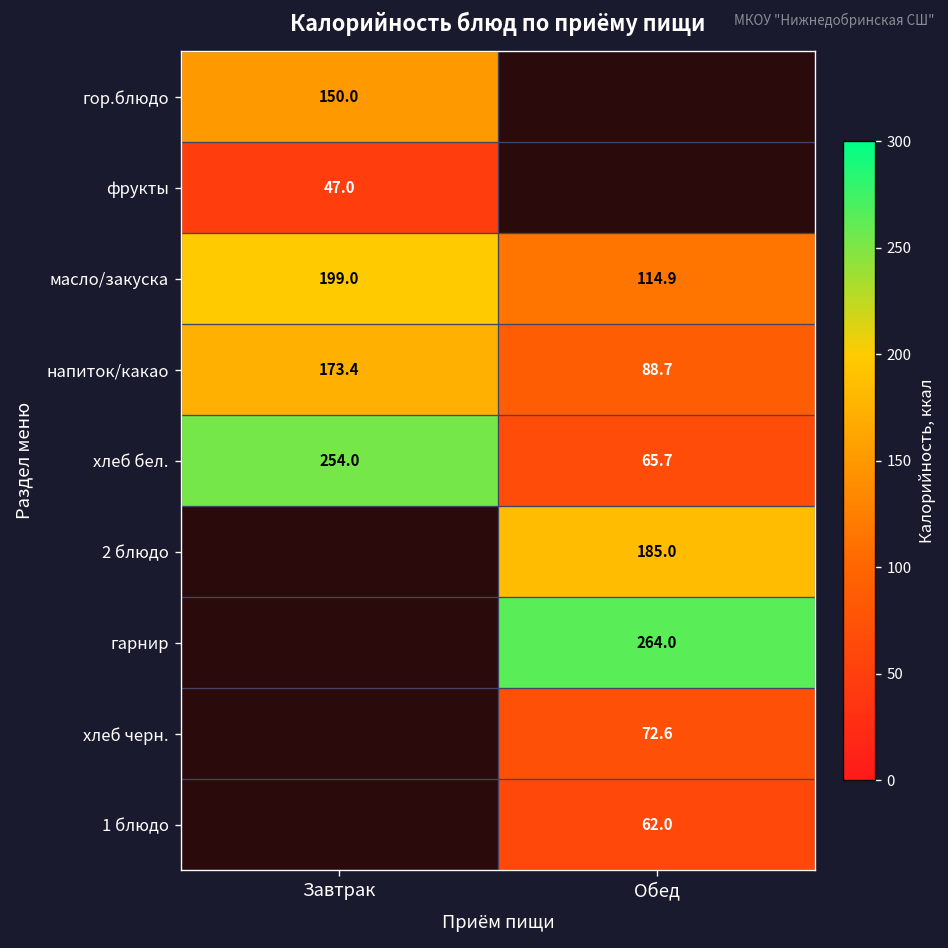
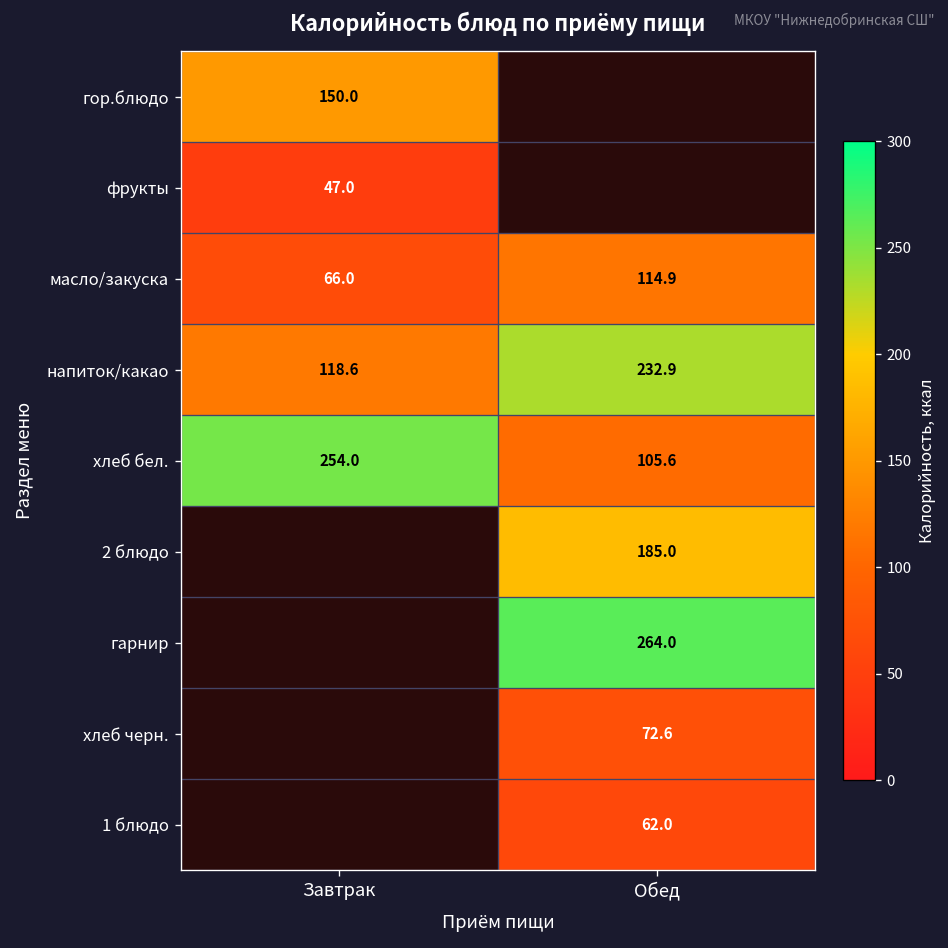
масло/закуска, Завтрак: 199.0 -> 66.0
напиток/какао, Завтрак: 173.4 -> 118.6
напиток/какао, Обед: 88.7 -> 232.9
хлеб бел., Обед: 65.7 -> 105.6
